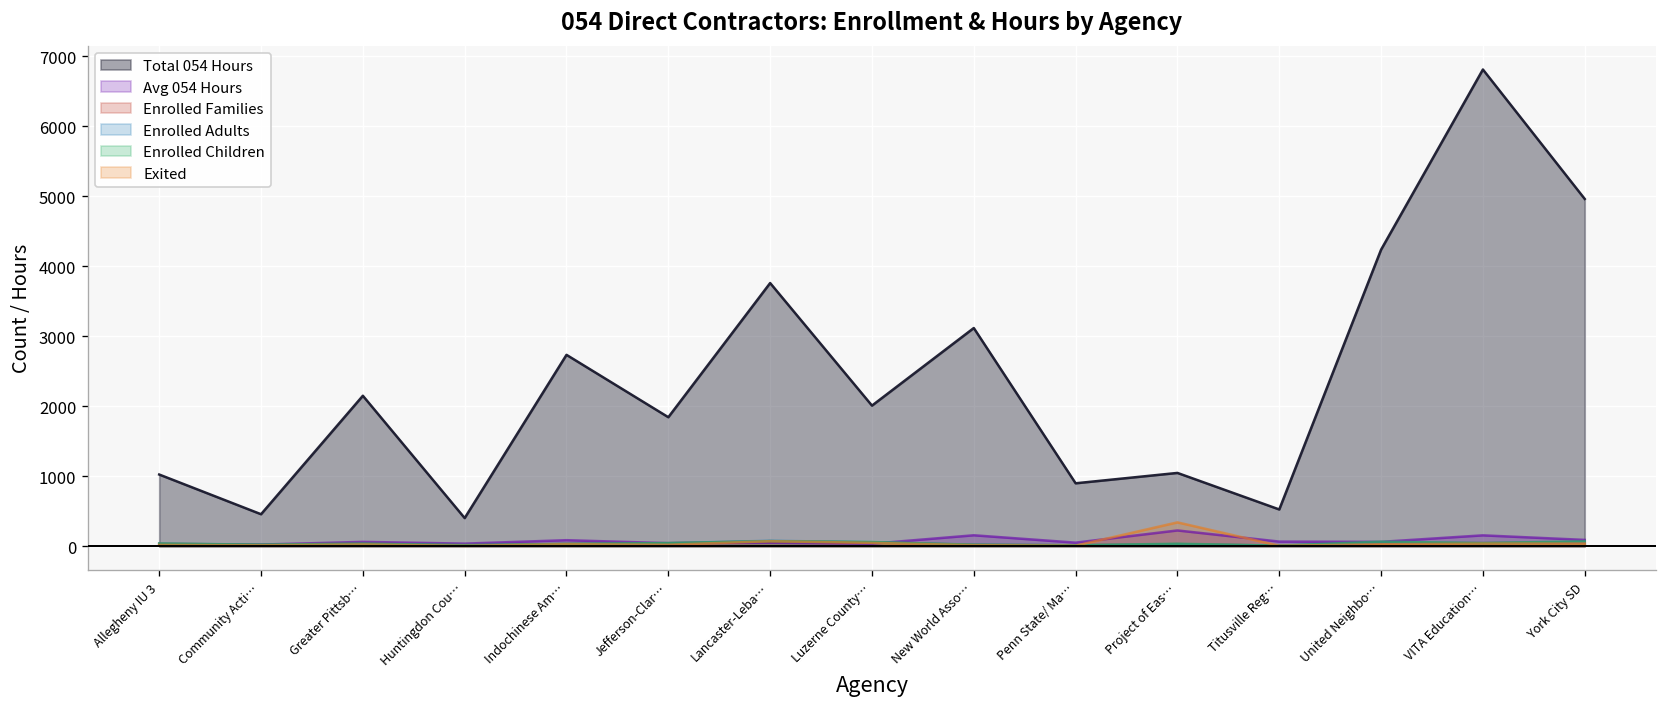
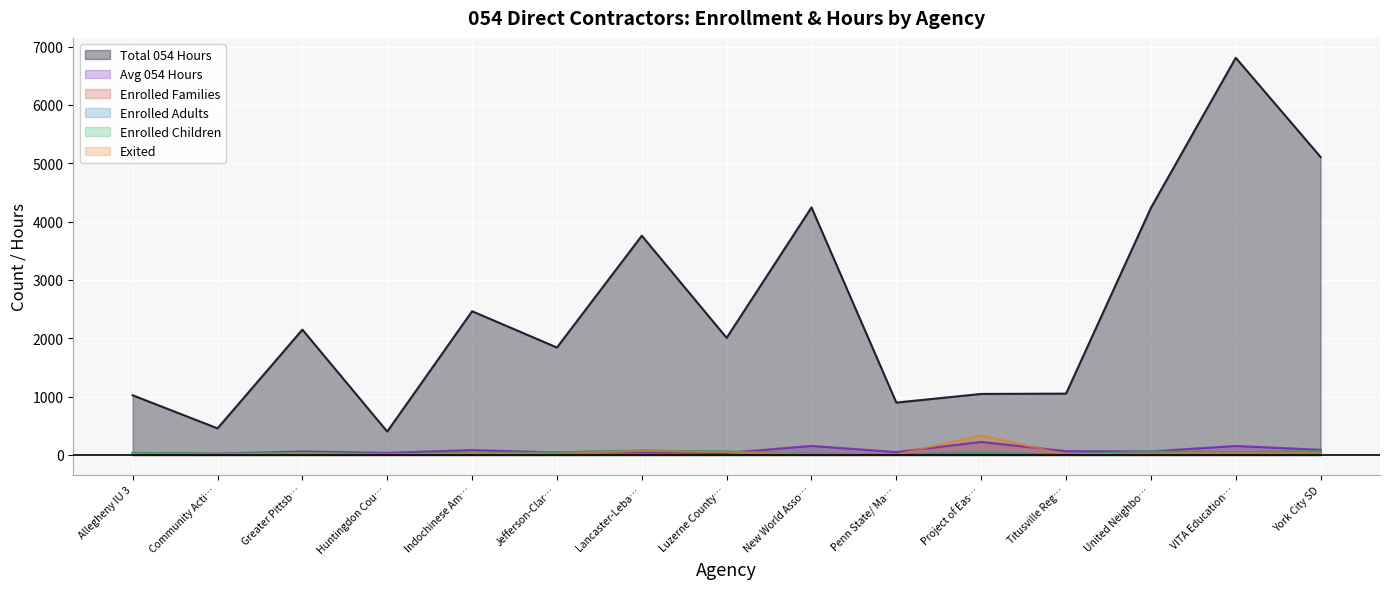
Total 054 Hours, Indochinese Am…: 2700 -> 2500
Total 054 Hours, New World Asso…: 3100 -> 4200
Total 054 Hours, Titusville Reg…: 500 -> 1100
Total 054 Hours, York City SD: 5000 -> 5100
